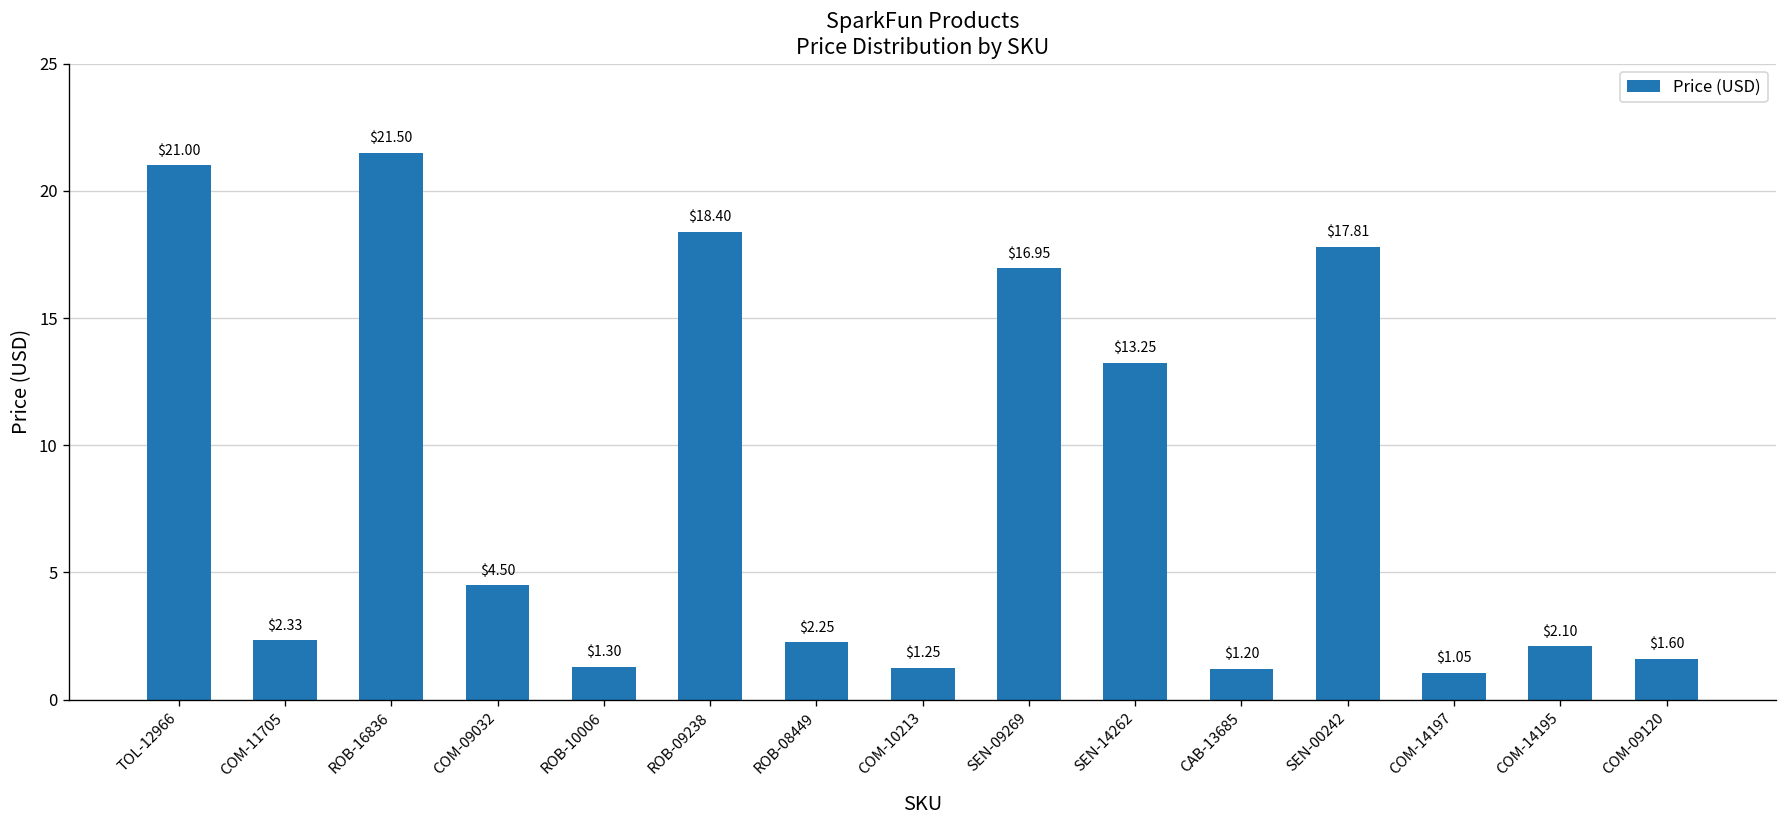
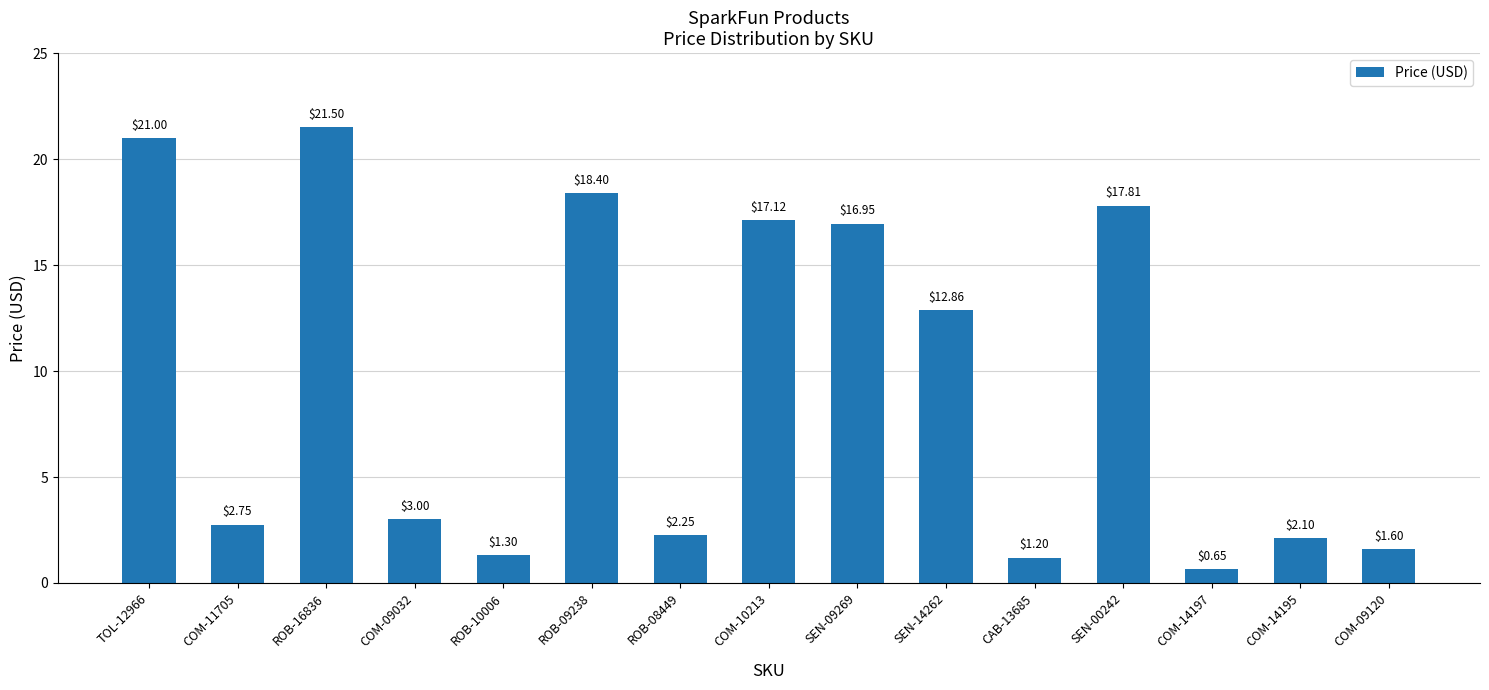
COM-11705: $2.33 -> $2.75
COM-09032: $4.50 -> $3.00
COM-10213: $1.25 -> $17.12
SEN-14262: $13.25 -> $12.86
COM-14197: $1.05 -> $0.65
